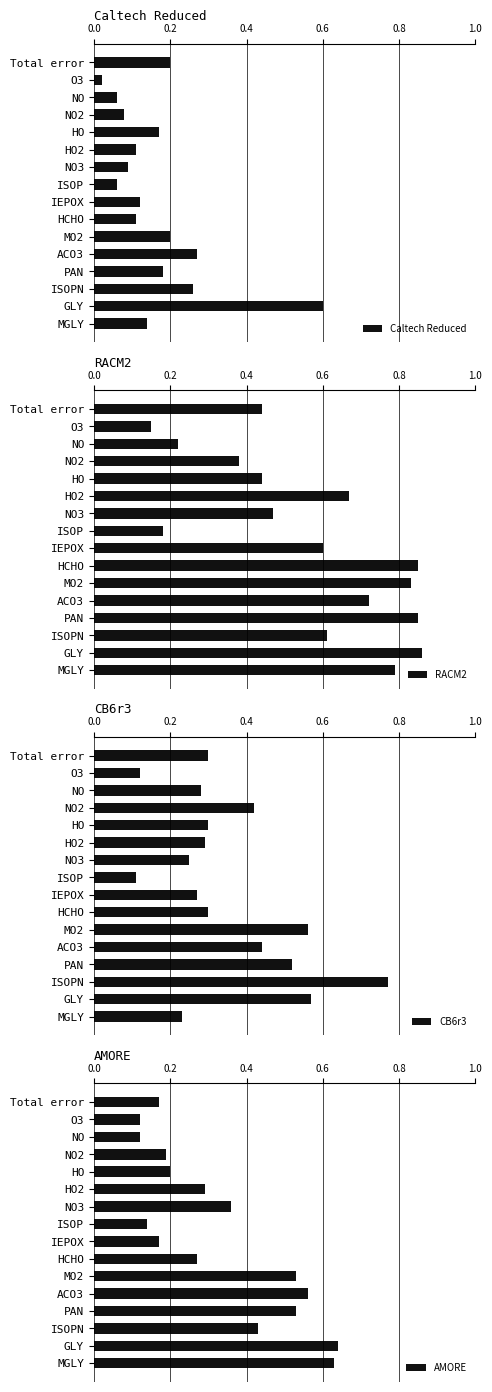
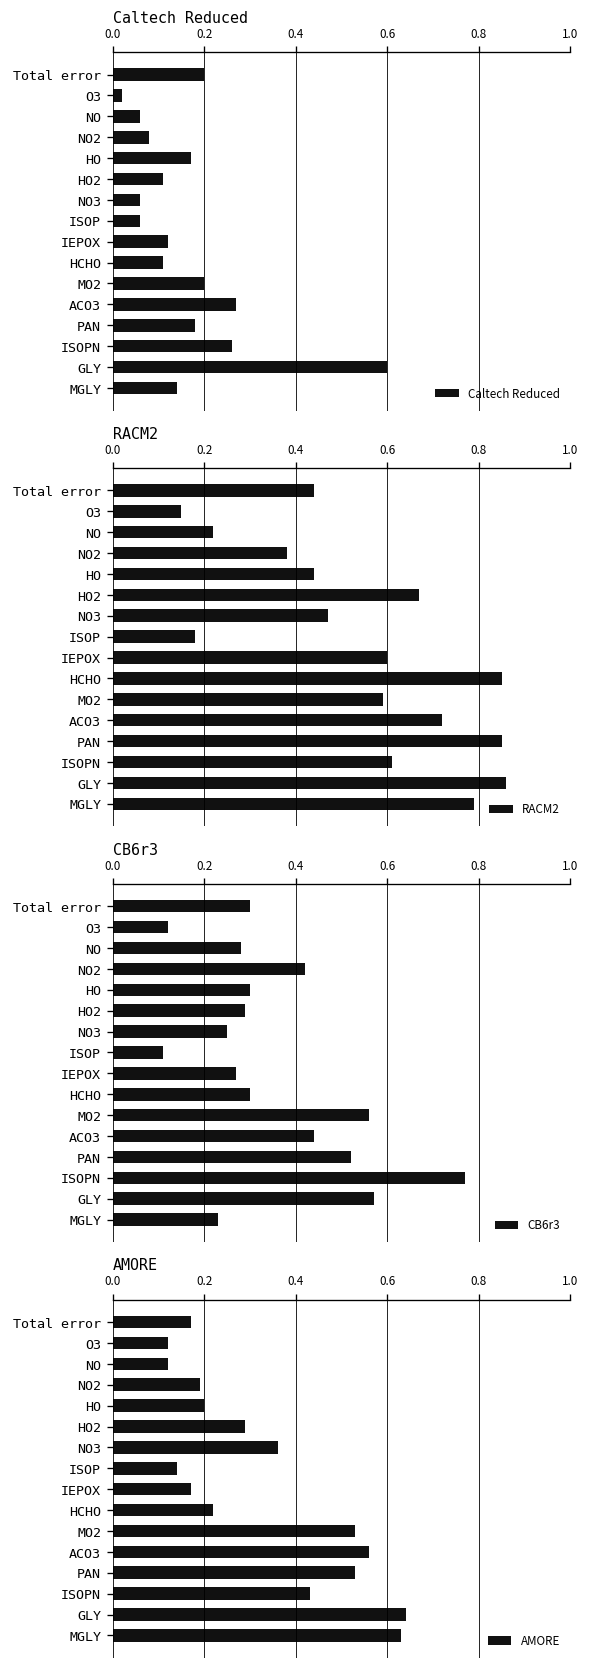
Caltech Reduced, NO3: 0.09 -> 0.06
RACM2, MO2: 0.83 -> 0.59
AMORE, HCHO: 0.27 -> 0.22
